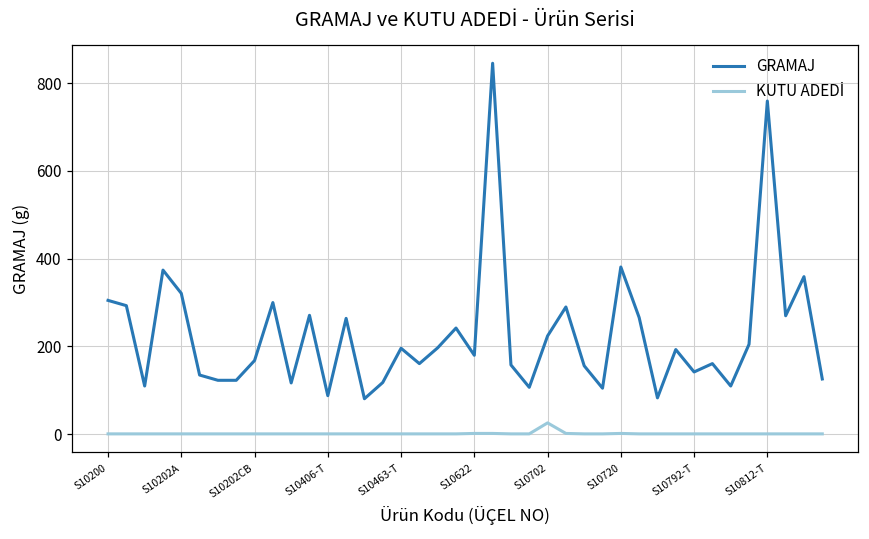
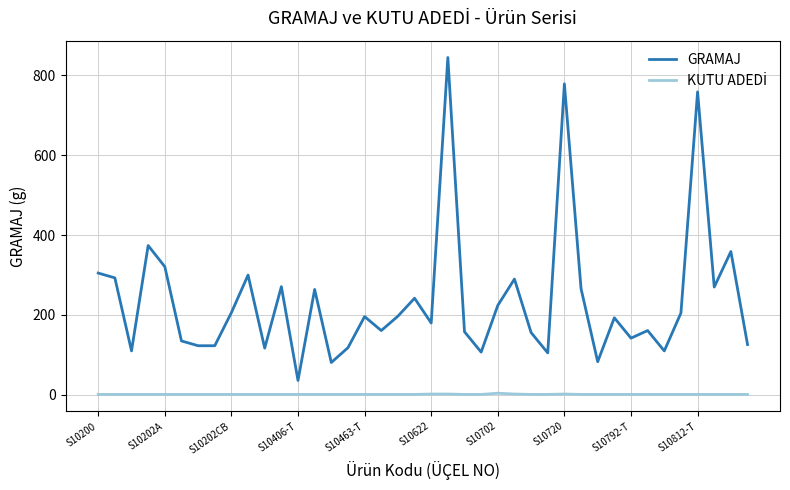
GRAMAJ, S10202CB: 170 -> 210
GRAMAJ, S10406-T: 90 -> 40
KUTU ADEDİ, S10702: 30 -> 0
GRAMAJ, S10720: 380 -> 780
